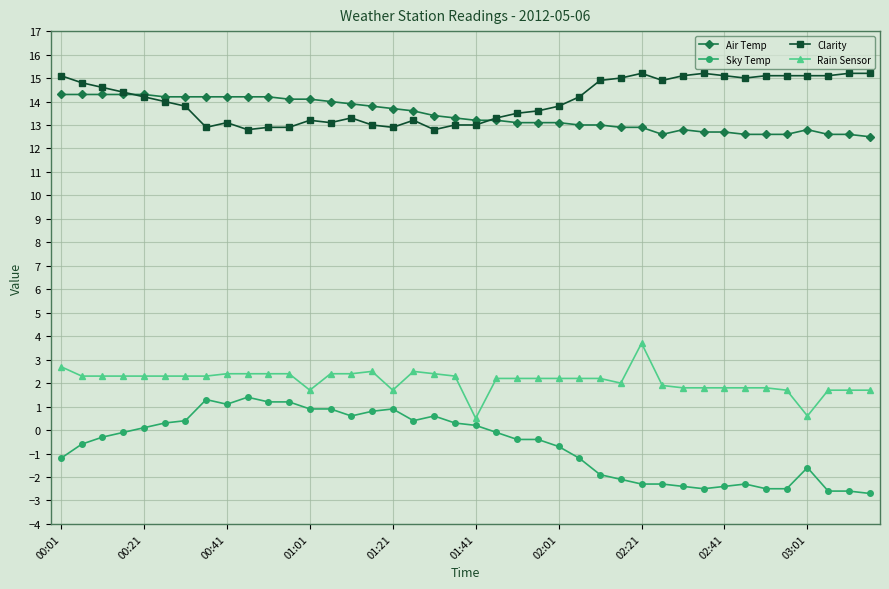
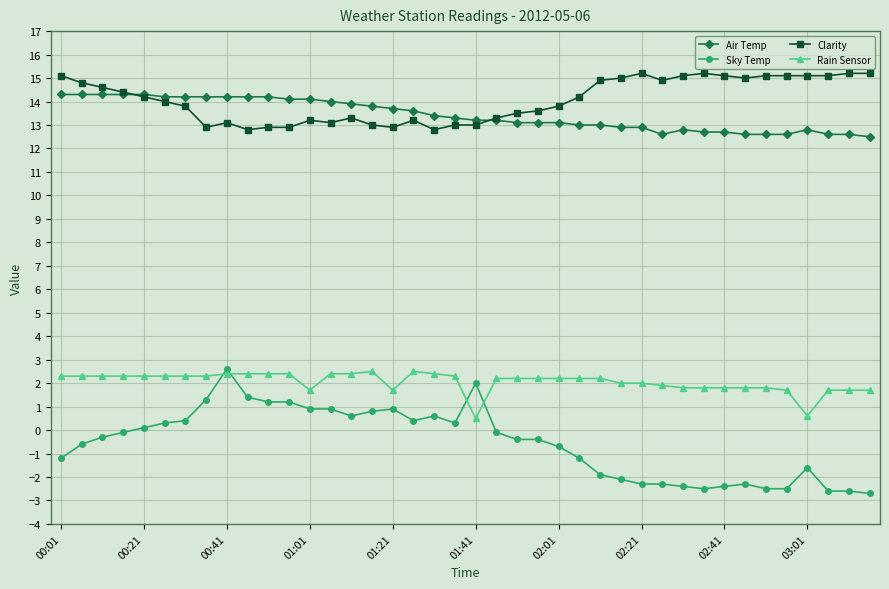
Rain Sensor, 00:01: 2.7 -> 2.3
Sky Temp, 00:41: 1.1 -> 2.6
Sky Temp, 01:41: 0.2 -> 2.0
Rain Sensor, 02:21: 3.7 -> 2.0
